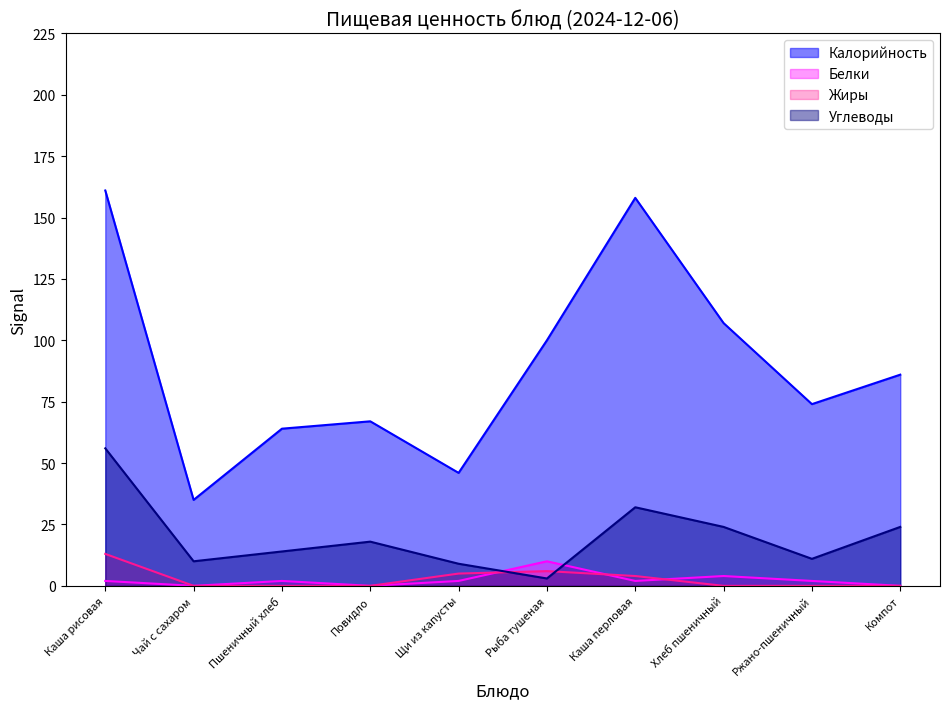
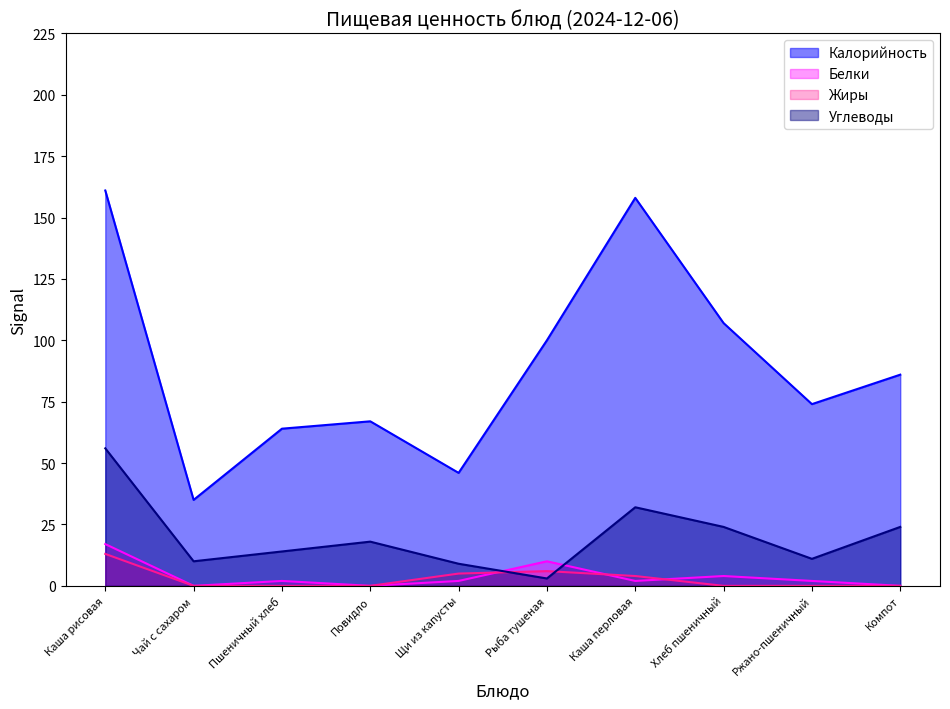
Белки, Каша рисовая: 2 -> 17
